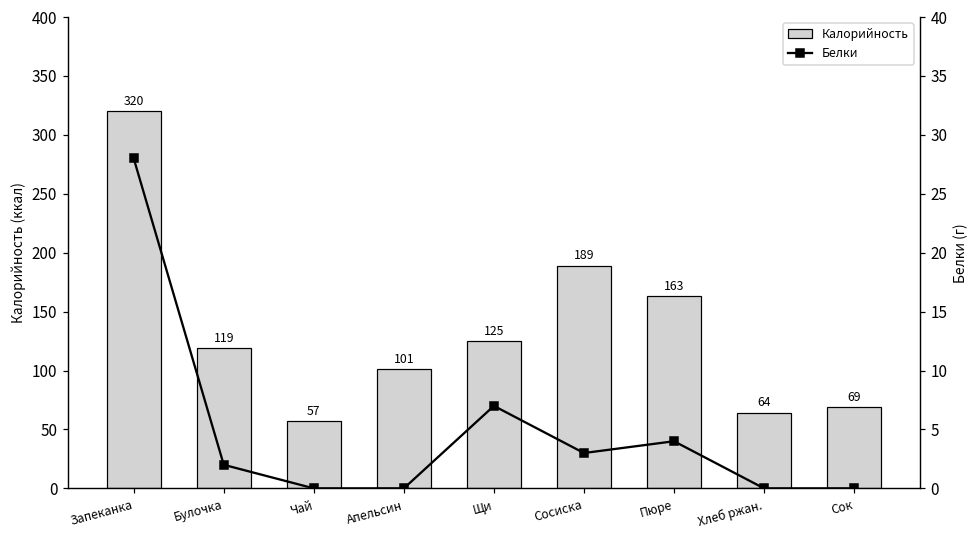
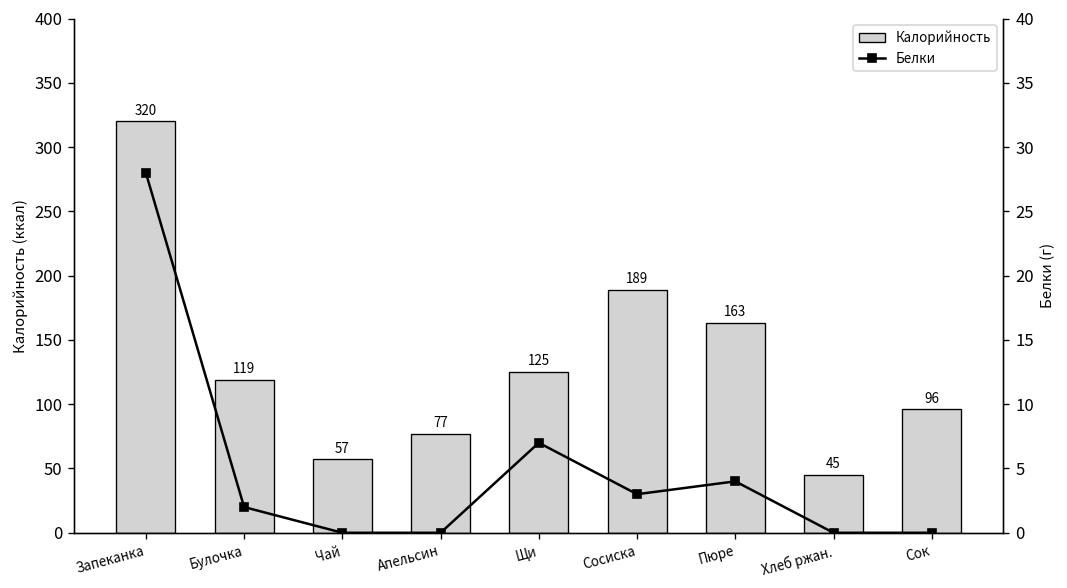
Калорийность, Апельсин: 101 -> 77
Калорийность, Хлеб ржан.: 64 -> 45
Калорийность, Сок: 69 -> 96
